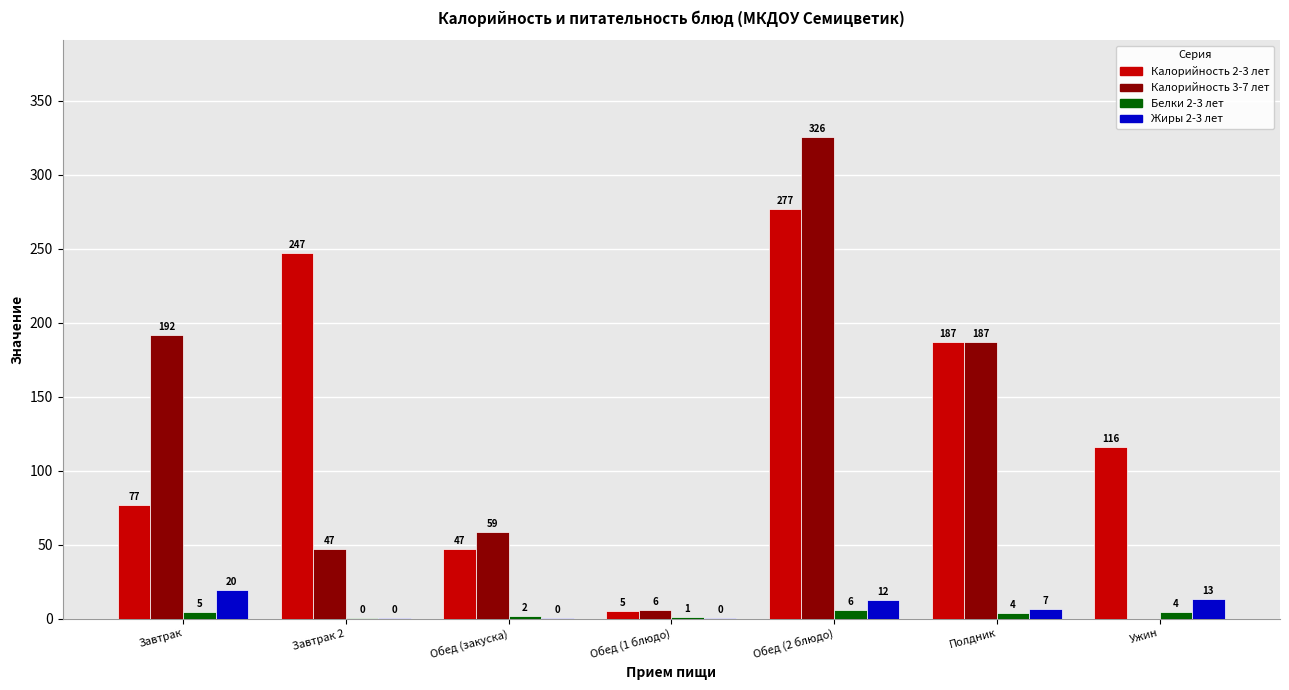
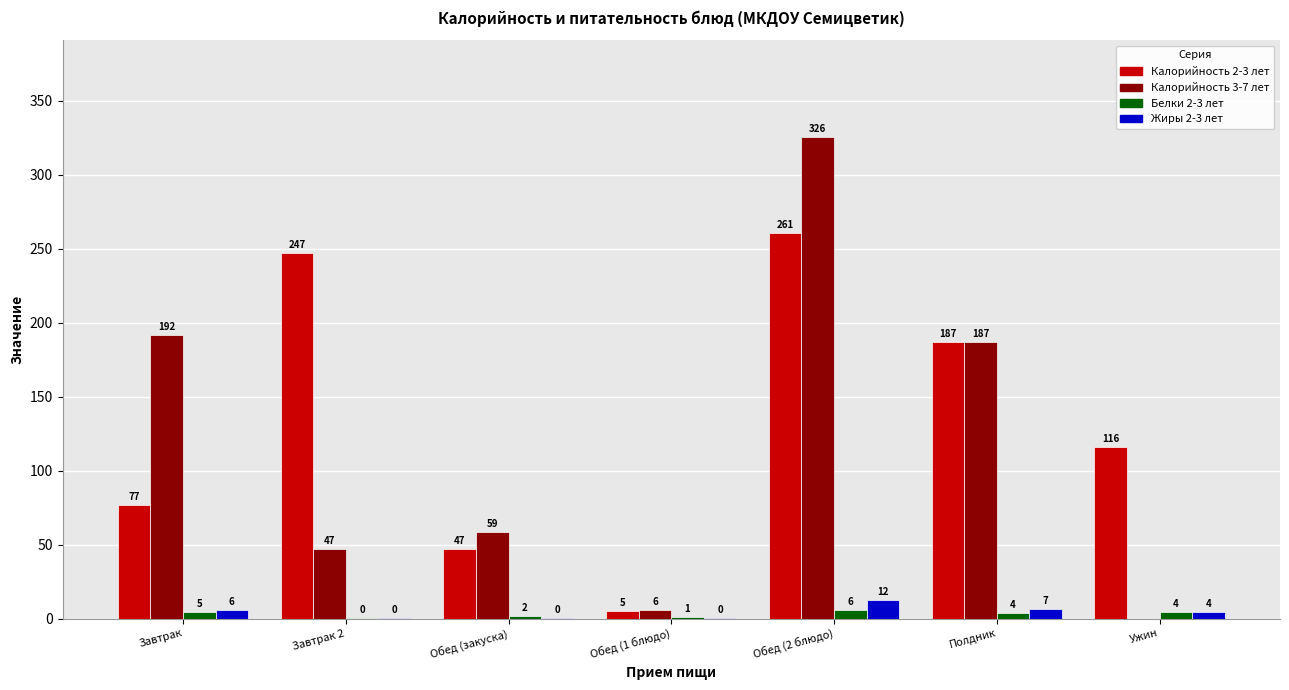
Жиры 2-3 лет, Завтрак: 20 -> 6
Калорийность 2-3 лет, Обед (2 блюдо): 277 -> 261
Жиры 2-3 лет, Ужин: 13 -> 4
